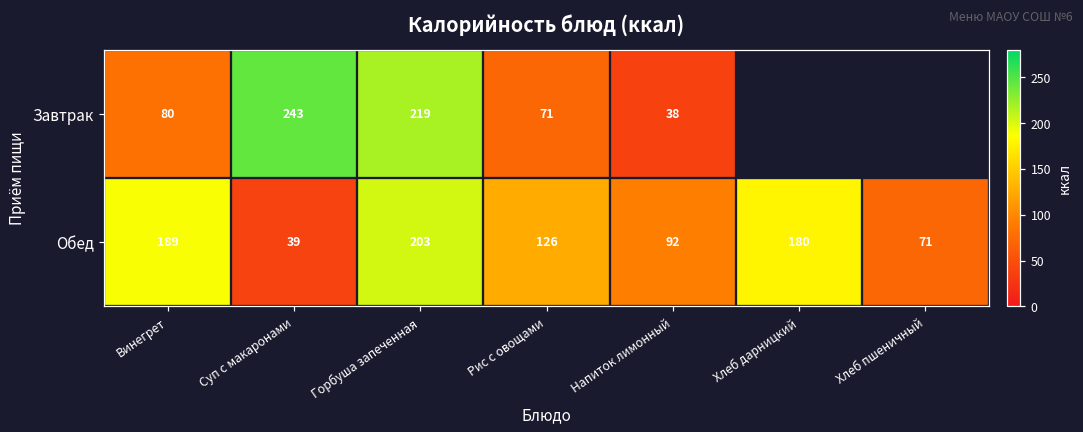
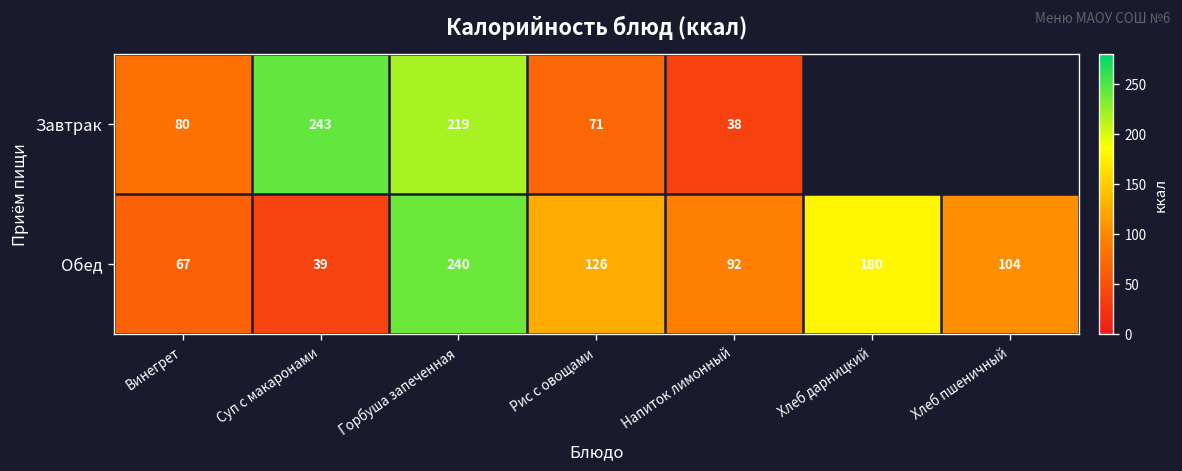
Обед, Винегрет: 189 -> 67
Обед, Горбуша запеченная: 203 -> 240
Обед, Хлеб пшеничный: 71 -> 104
